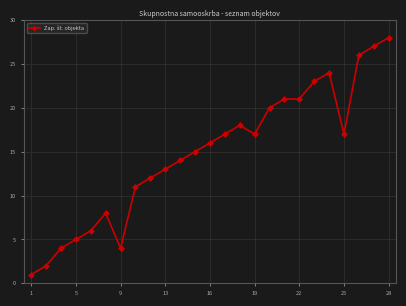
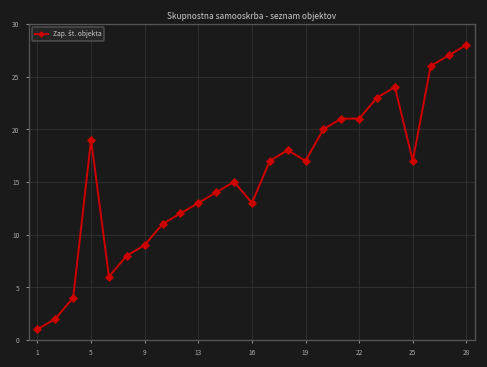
5: 5 -> 19
9: 4 -> 9
16: 16 -> 13
